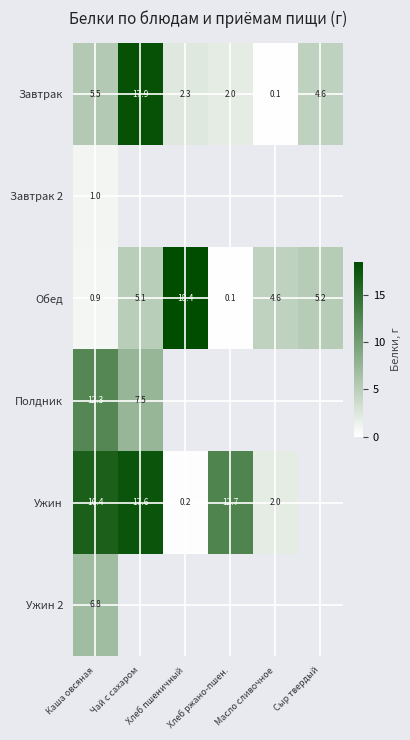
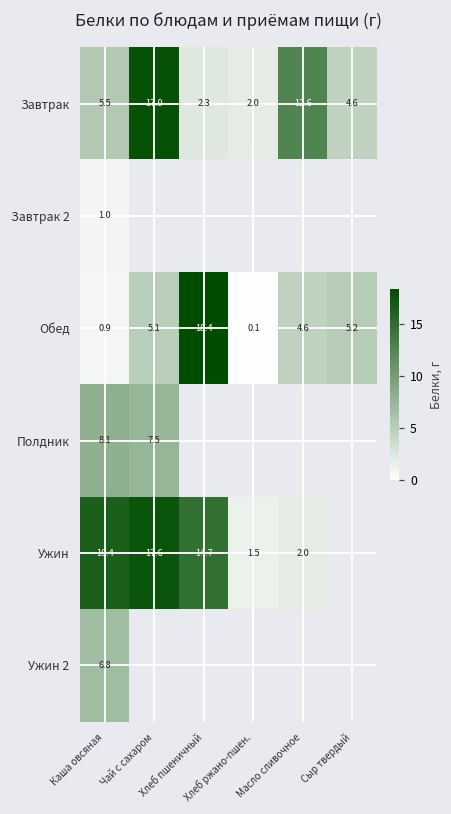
Завтрак, Масло сливочное: 0.1 -> 12.6
Полдник, Каша овсяная: 12.3 -> 8.1
Ужин, Хлеб пшеничный: 0.2 -> 14.7
Ужин, Хлеб ржано-пшен.: 12.7 -> 1.5
